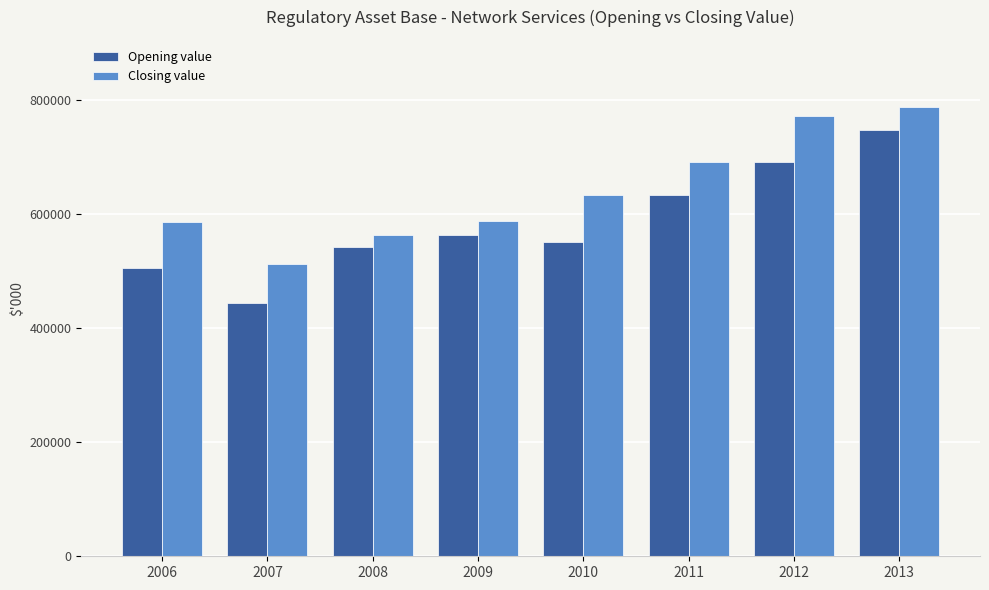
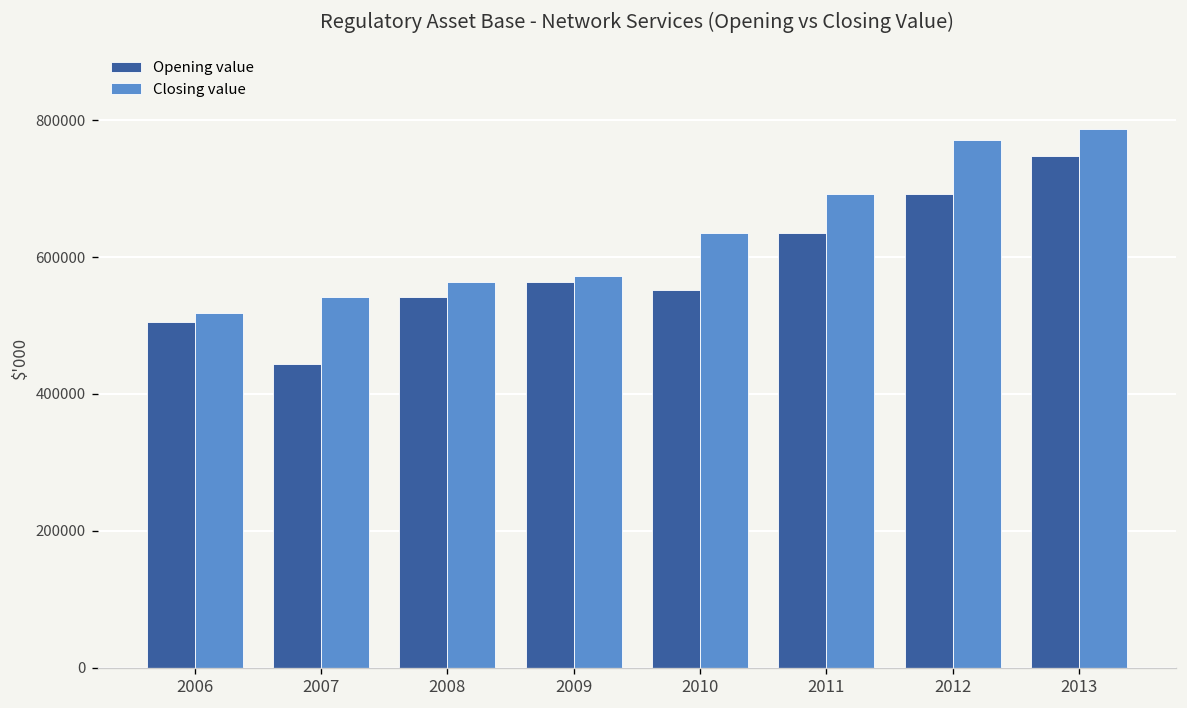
Closing value, 2006: 590000 -> 520000
Closing value, 2007: 510000 -> 540000
Closing value, 2009: 590000 -> 570000
